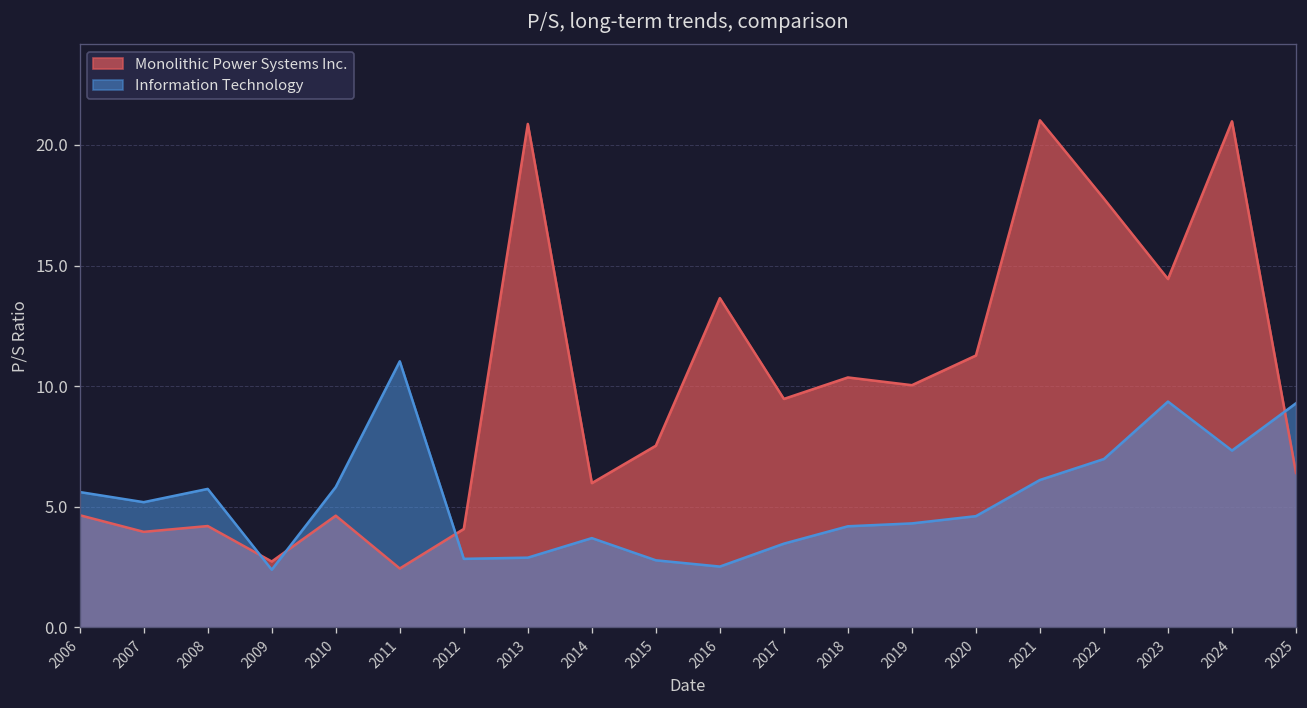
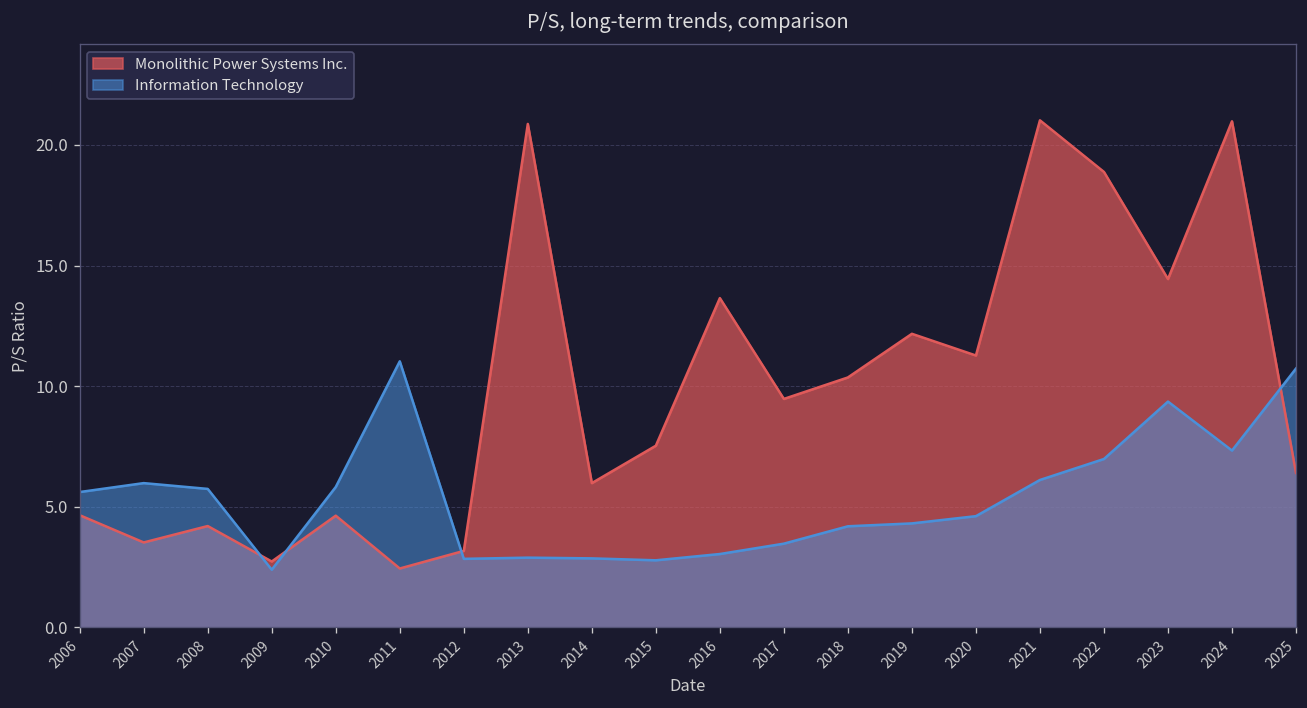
Monolithic Power Systems Inc., 2007: 4.0 -> 3.5
Information Technology, 2007: 5.2 -> 6.0
Monolithic Power Systems Inc., 2012: 4.1 -> 3.2
Information Technology, 2014: 3.7 -> 2.9
Information Technology, 2016: 2.5 -> 3.0
Monolithic Power Systems Inc., 2019: 10.0 -> 12.2
Monolithic Power Systems Inc., 2022: 17.8 -> 18.9
Information Technology, 2025: 9.3 -> 10.7
